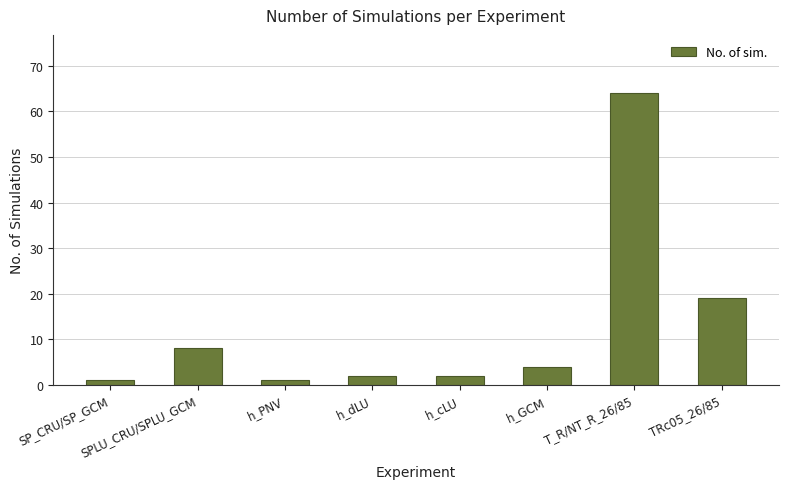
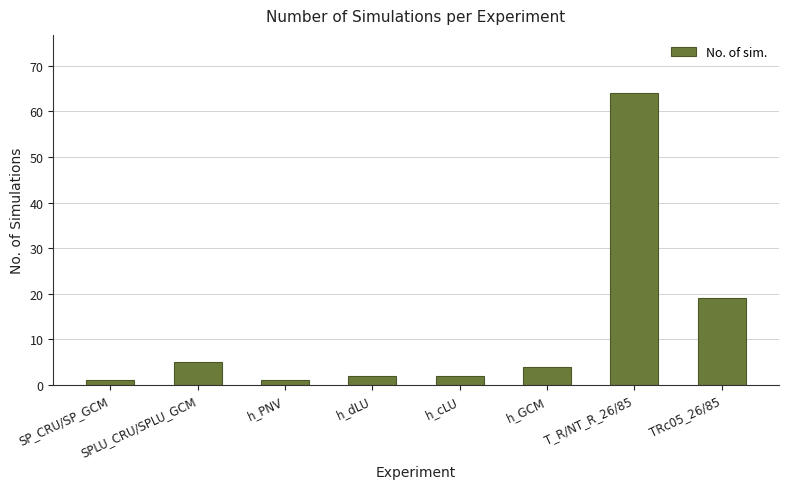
SPLU_CRU/SPLU_GCM: 8 -> 5
